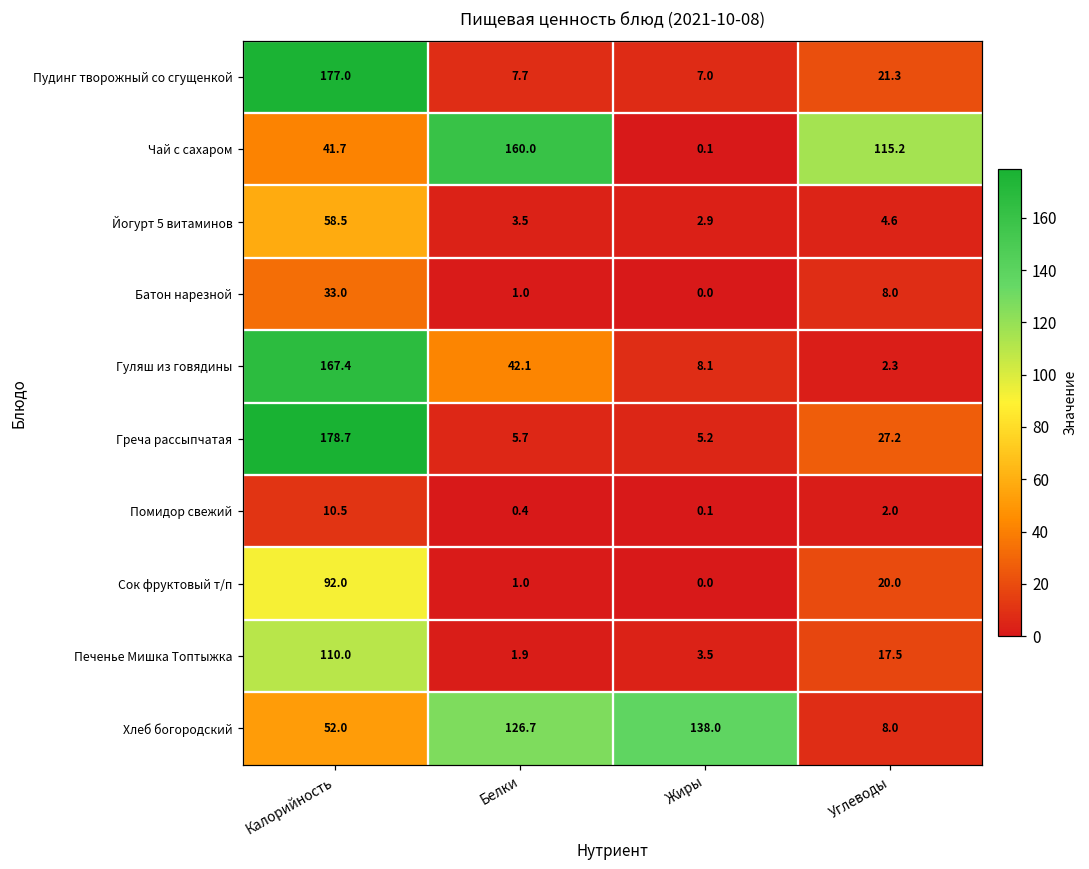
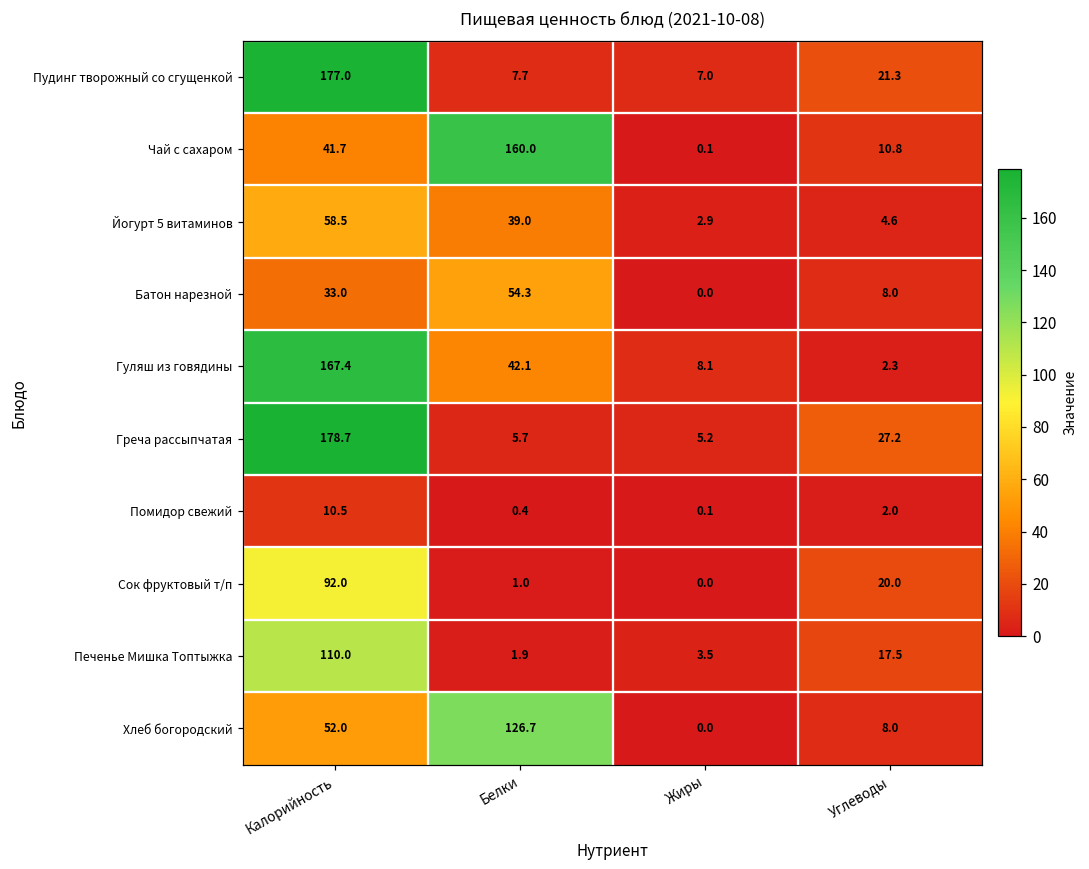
Чай с сахаром, Углеводы: 115.2 -> 10.8
Йогурт 5 витаминов, Белки: 3.5 -> 39.0
Батон нарезной, Белки: 1.0 -> 54.3
Хлеб богородский, Жиры: 138.0 -> 0.0
